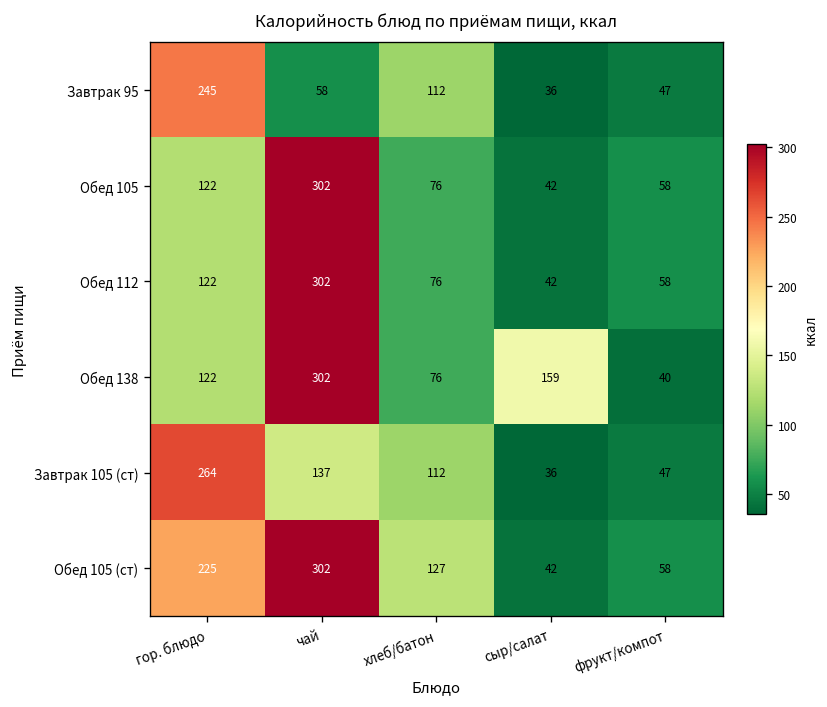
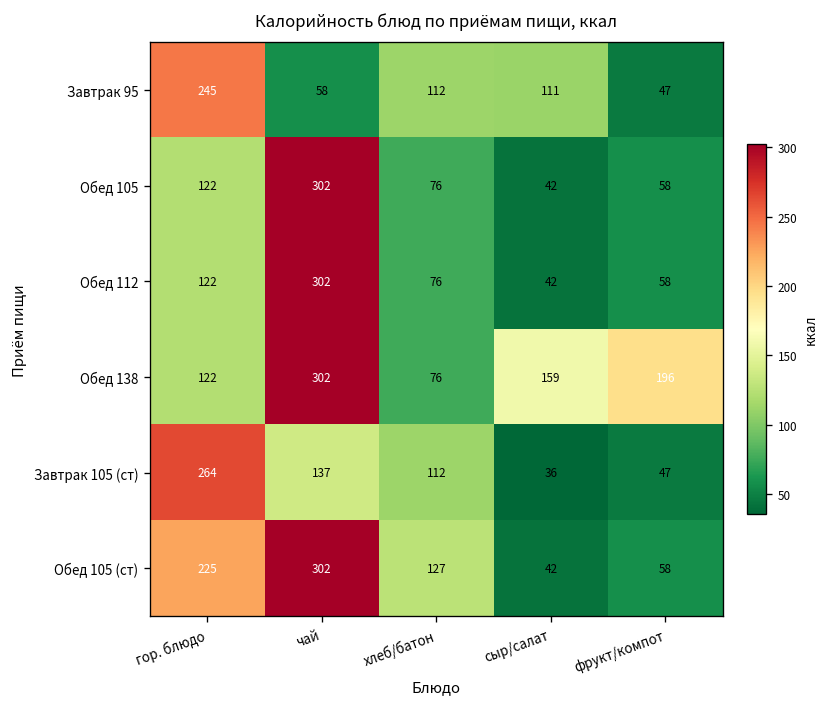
Завтрак 95, сыр/салат: 36 -> 111
Обед 138, фрукт/компот: 40 -> 196
